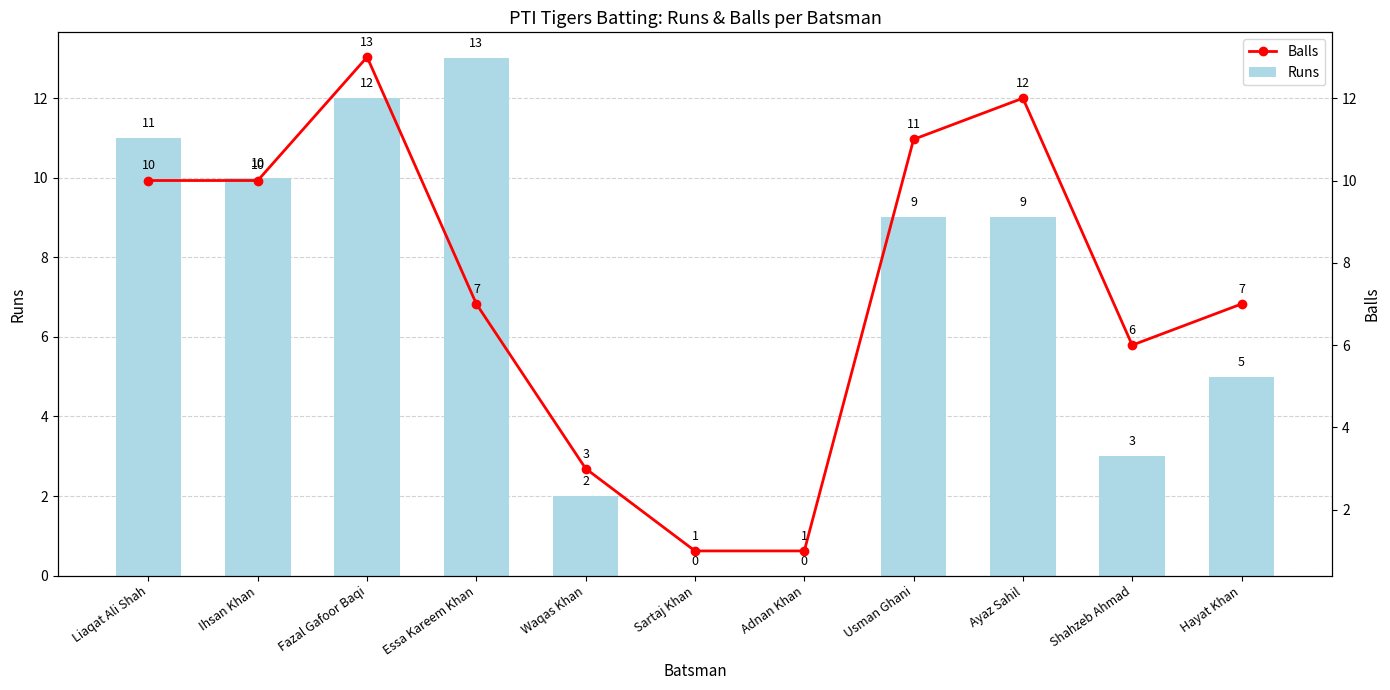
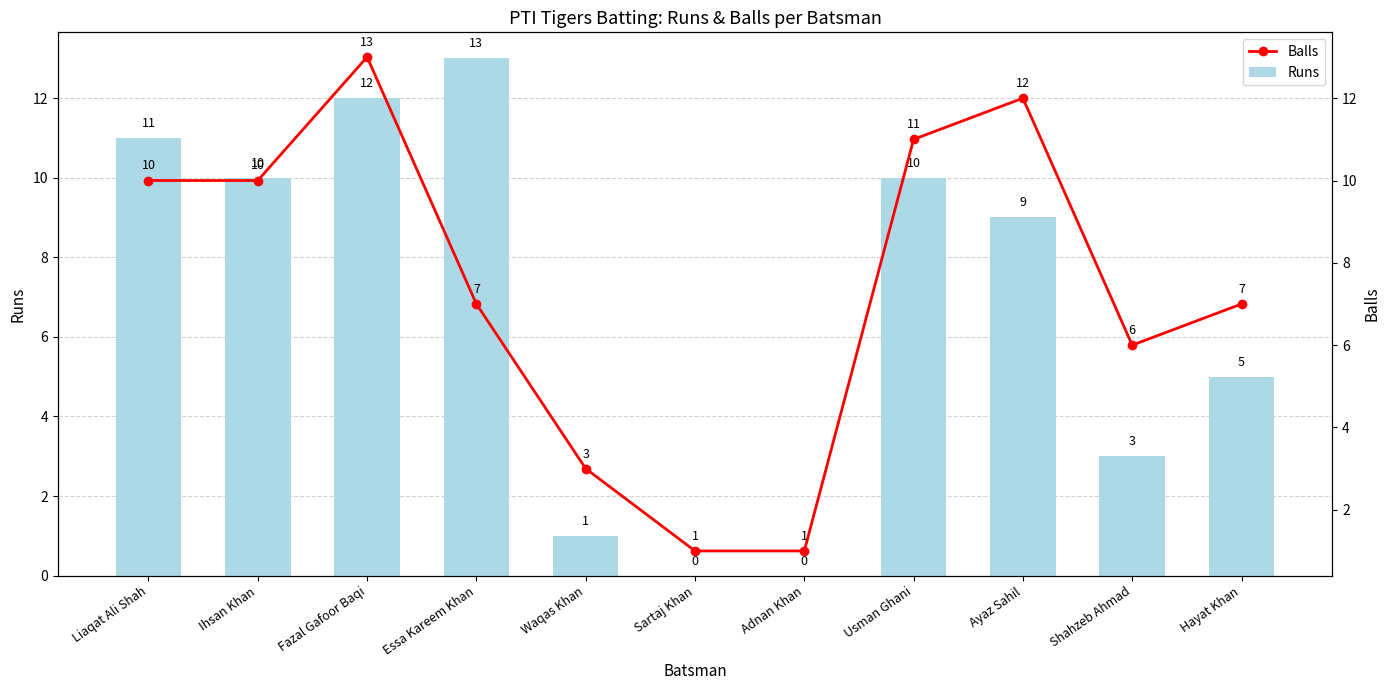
Runs, Waqas Khan: 2 -> 1
Runs, Usman Ghani: 9 -> 10
